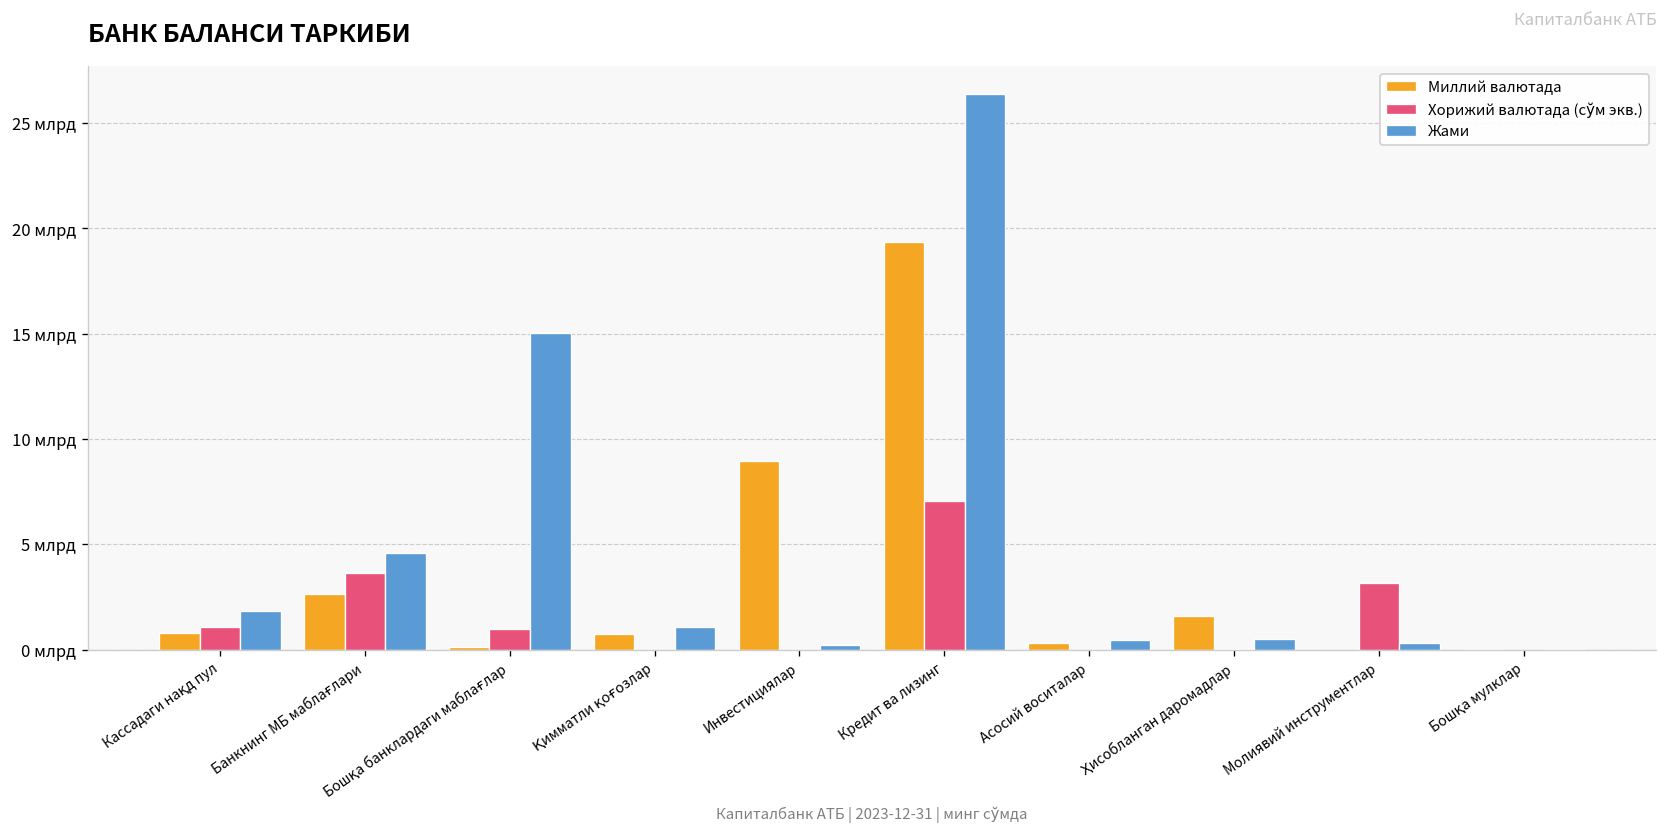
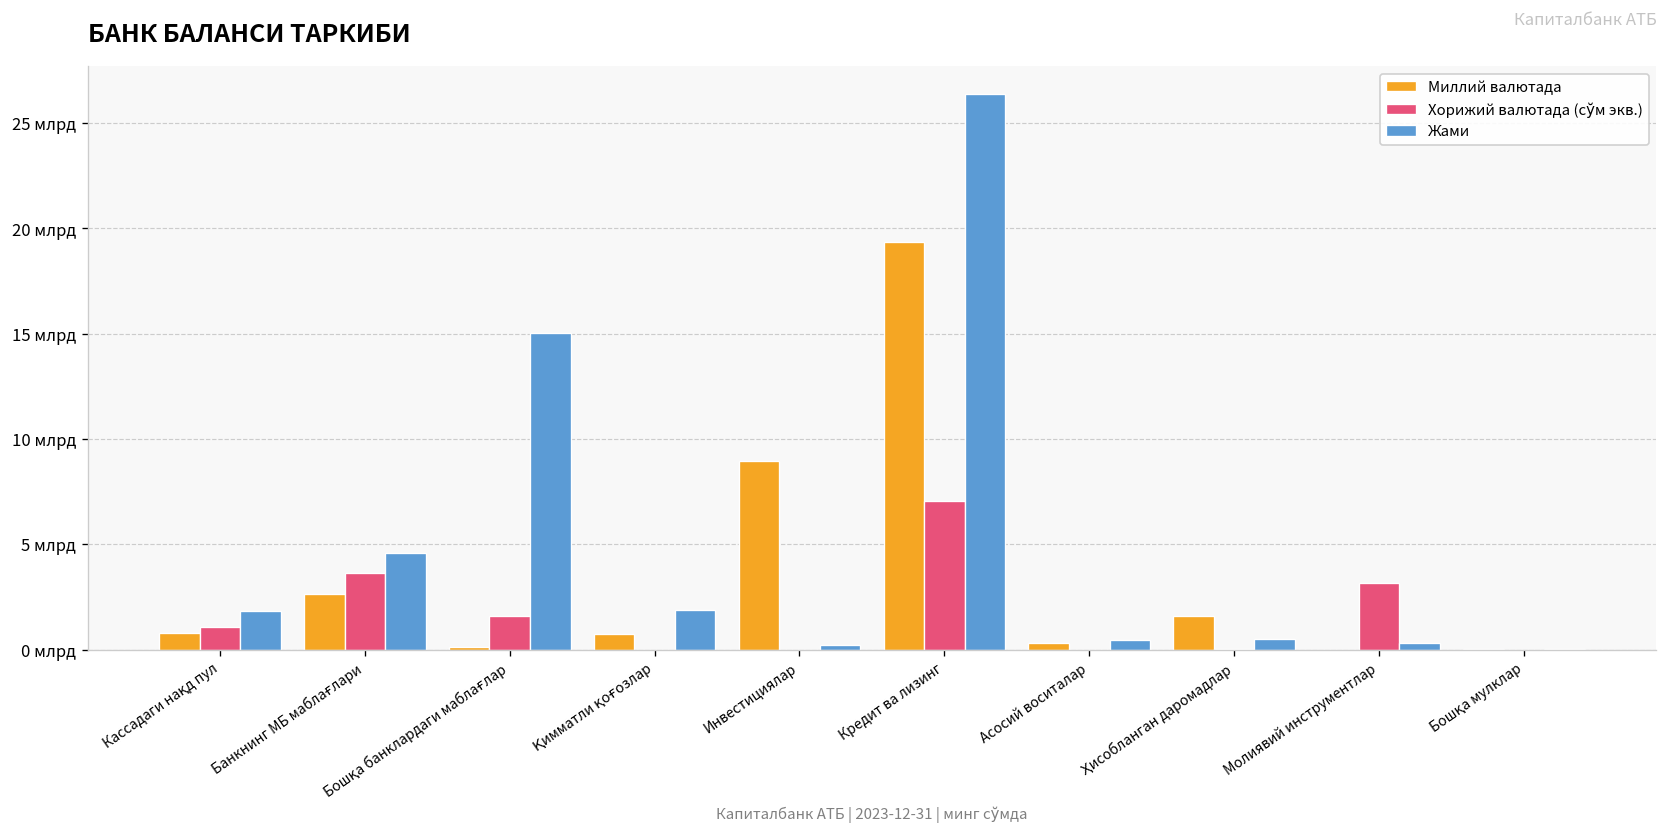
Хорижий валютада (сўм экв.), Бошқа банклардаги маблағлар: 1.0 млрд -> 1.6 млрд
Жами, Қимматли қоғозлар: 1.1 млрд -> 1.9 млрд
